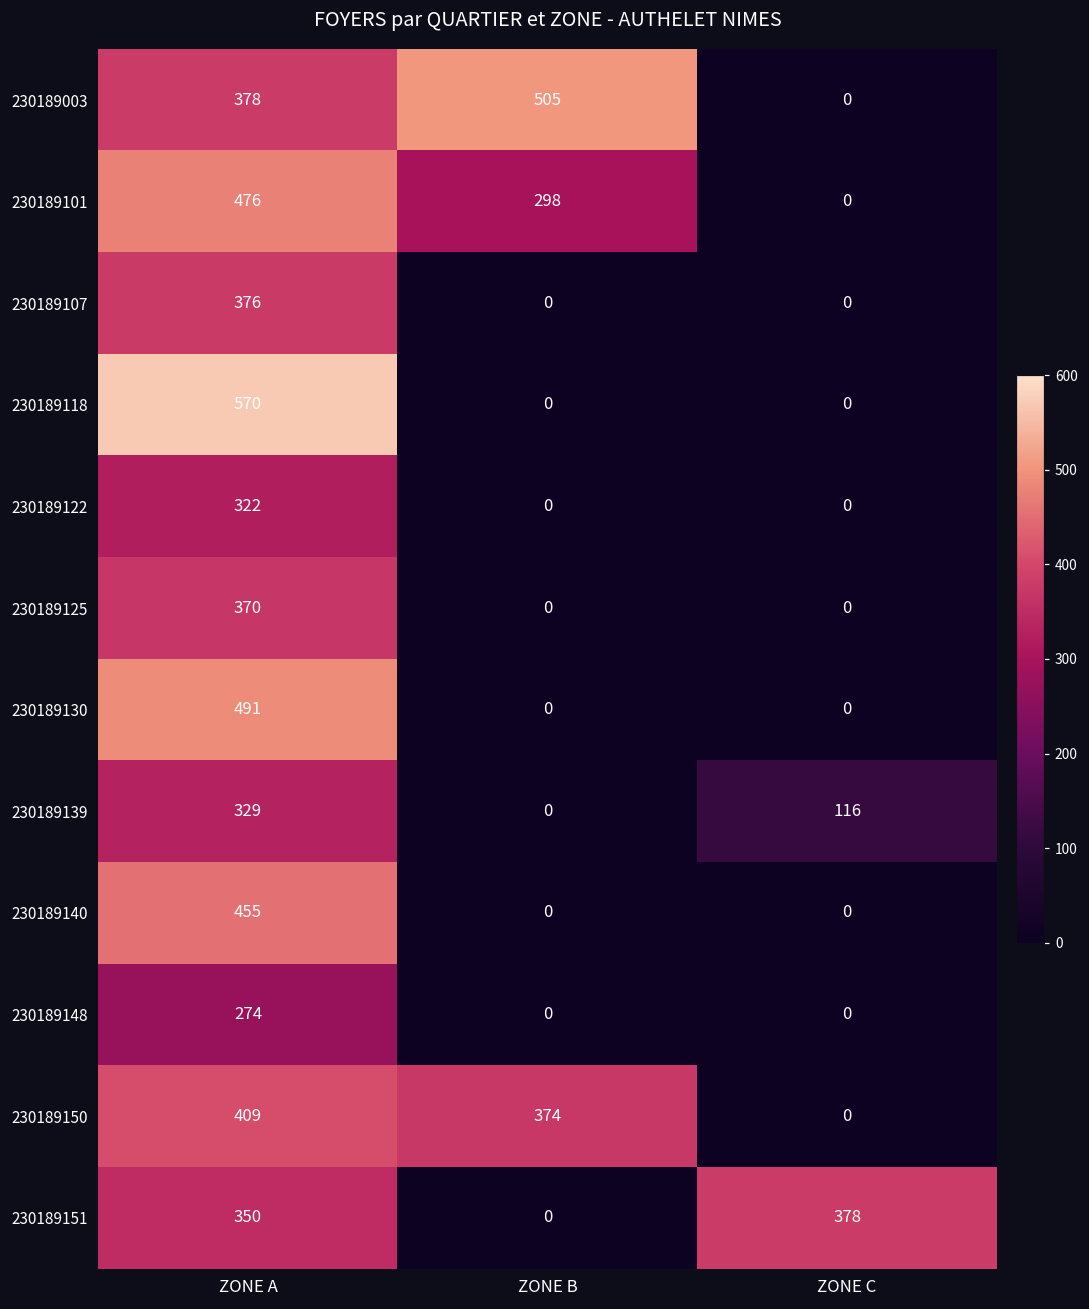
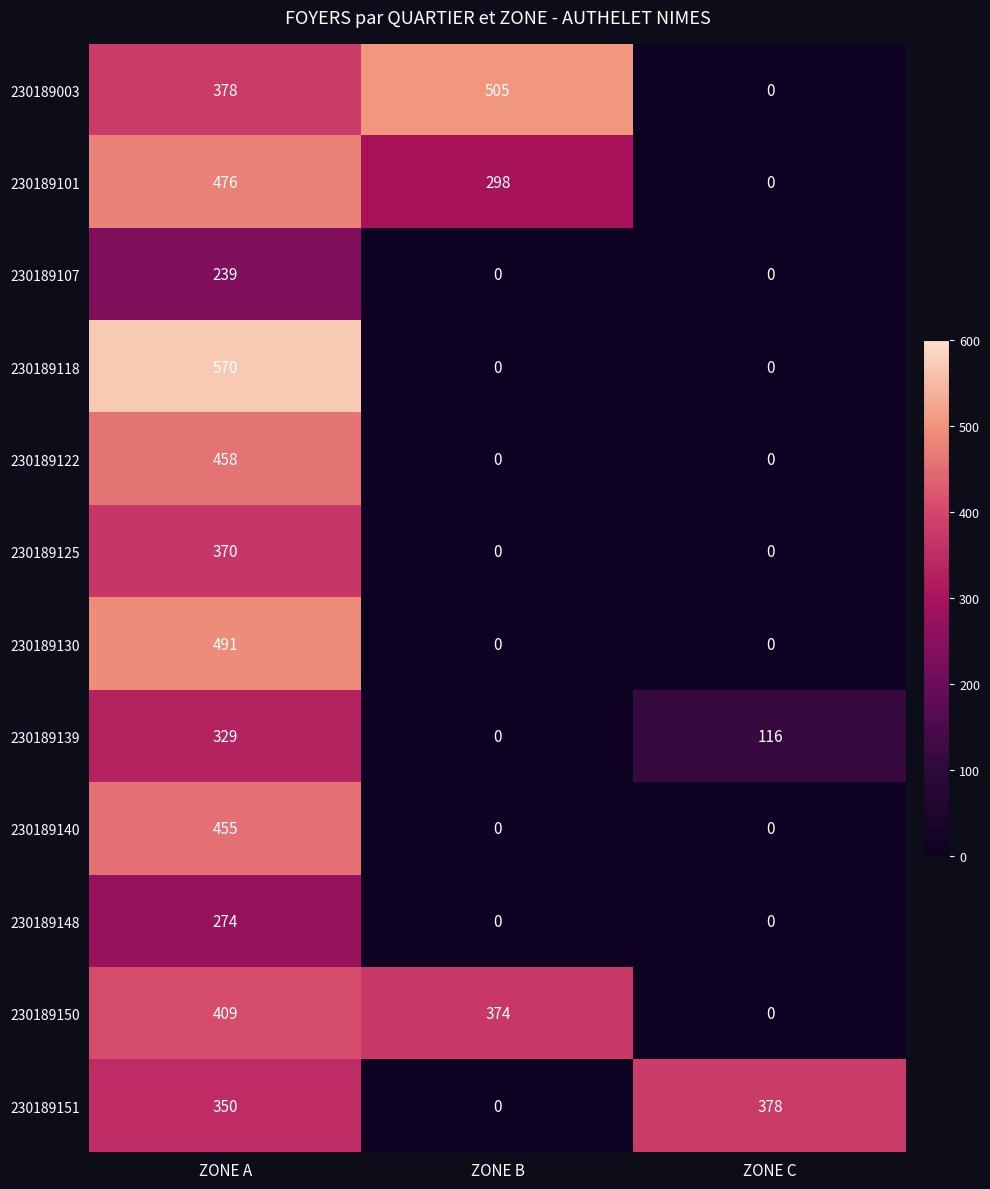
230189107, ZONE A: 376 -> 239
230189122, ZONE A: 322 -> 458
